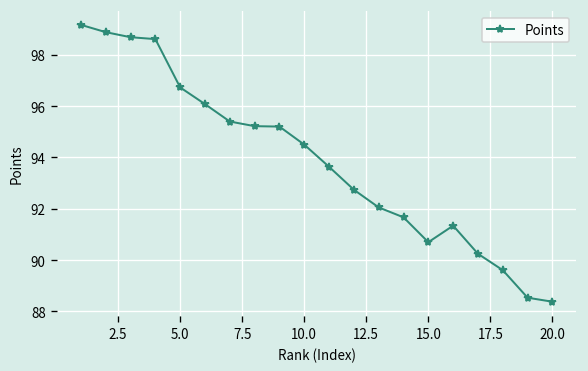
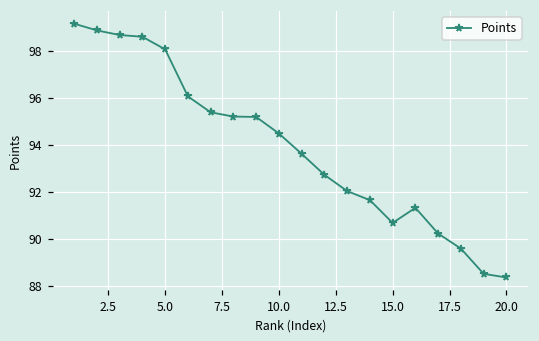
5.0: 96.7 -> 98.1
